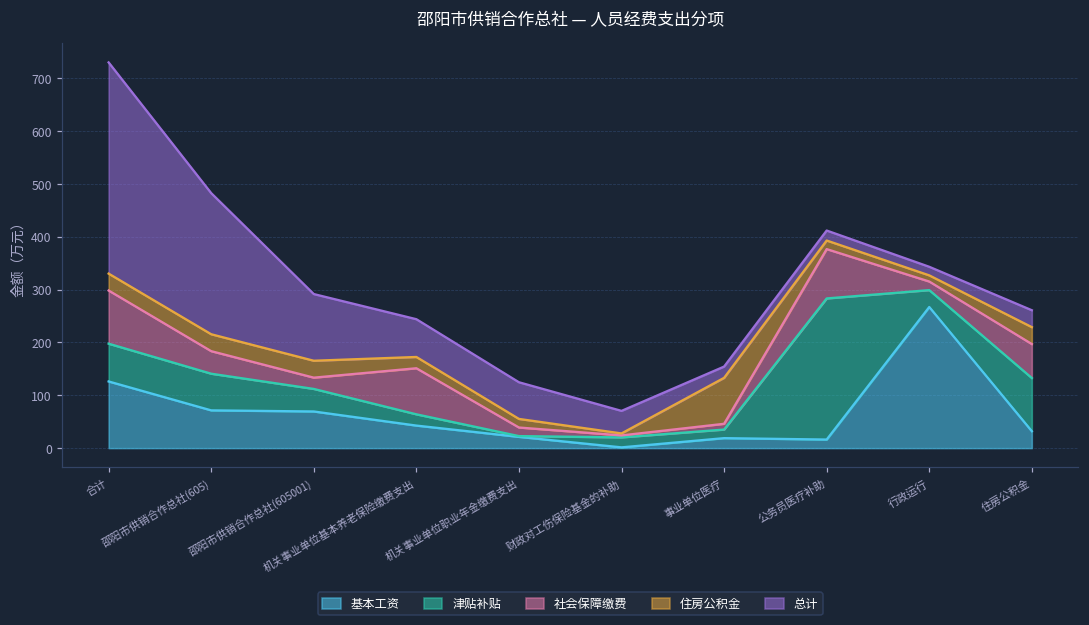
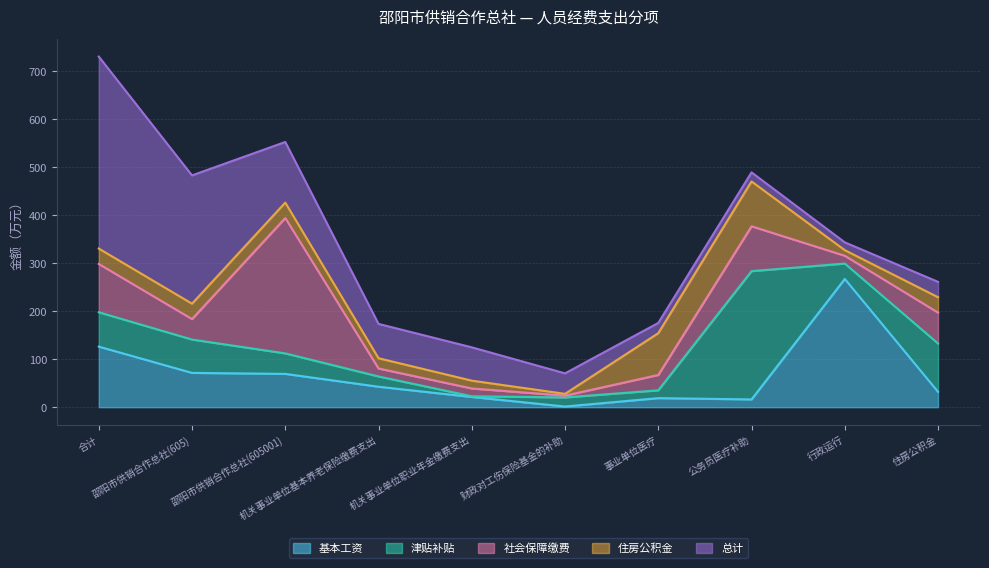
社会保障缴费, 邵阳市供销合作总社(605001): 20 -> 280
社会保障缴费, 机关事业单位基本养老保险缴费支出: 90 -> 20
社会保障缴费, 事业单位医疗: 10 -> 30
住房公积金, 公务员医疗补助: 20 -> 90
